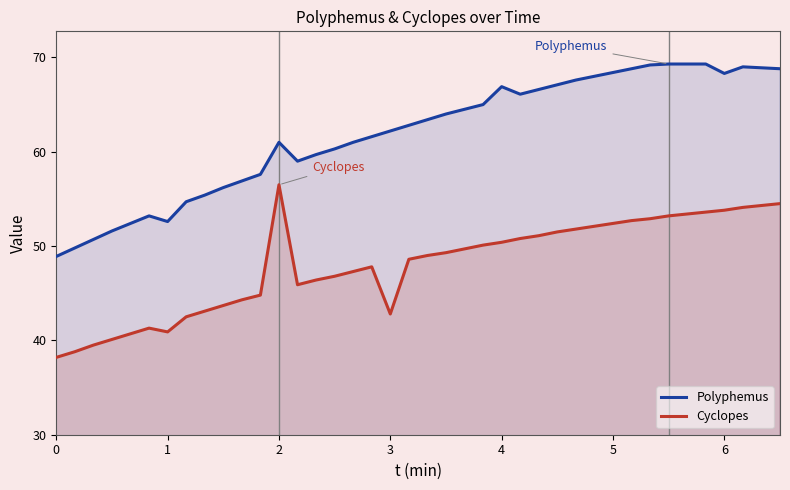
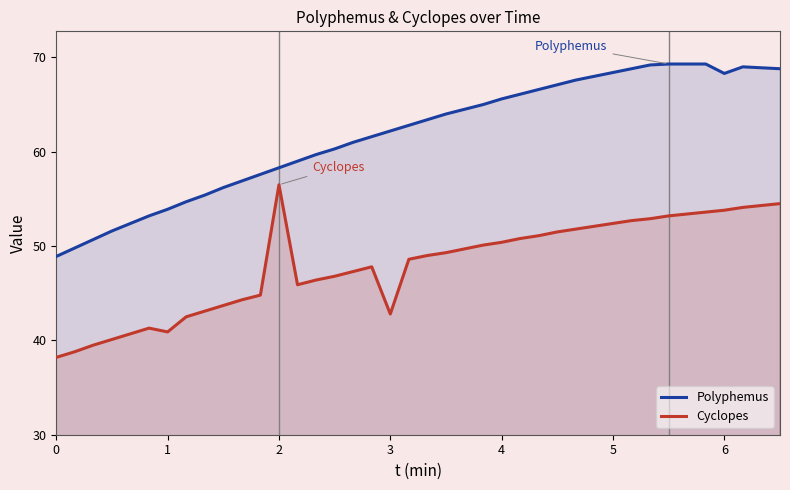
Polyphemus, 1: 53 -> 54
Polyphemus, 2: 61 -> 58
Polyphemus, 4: 67 -> 66
